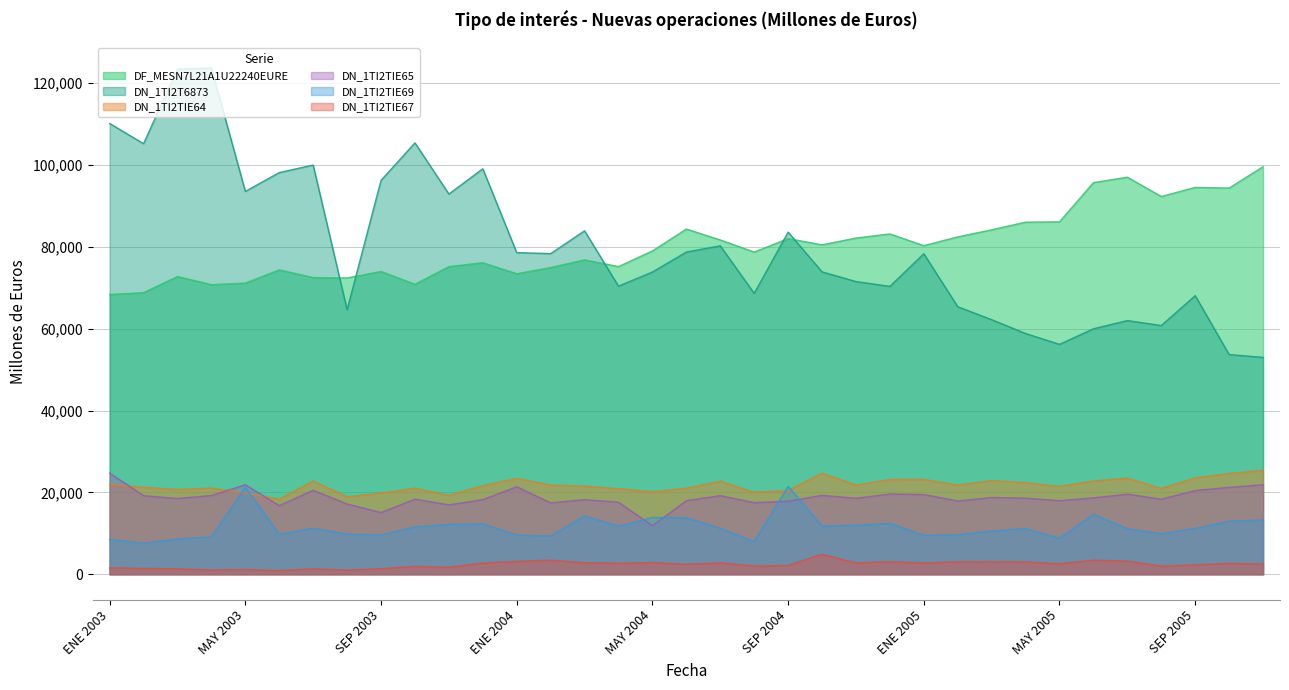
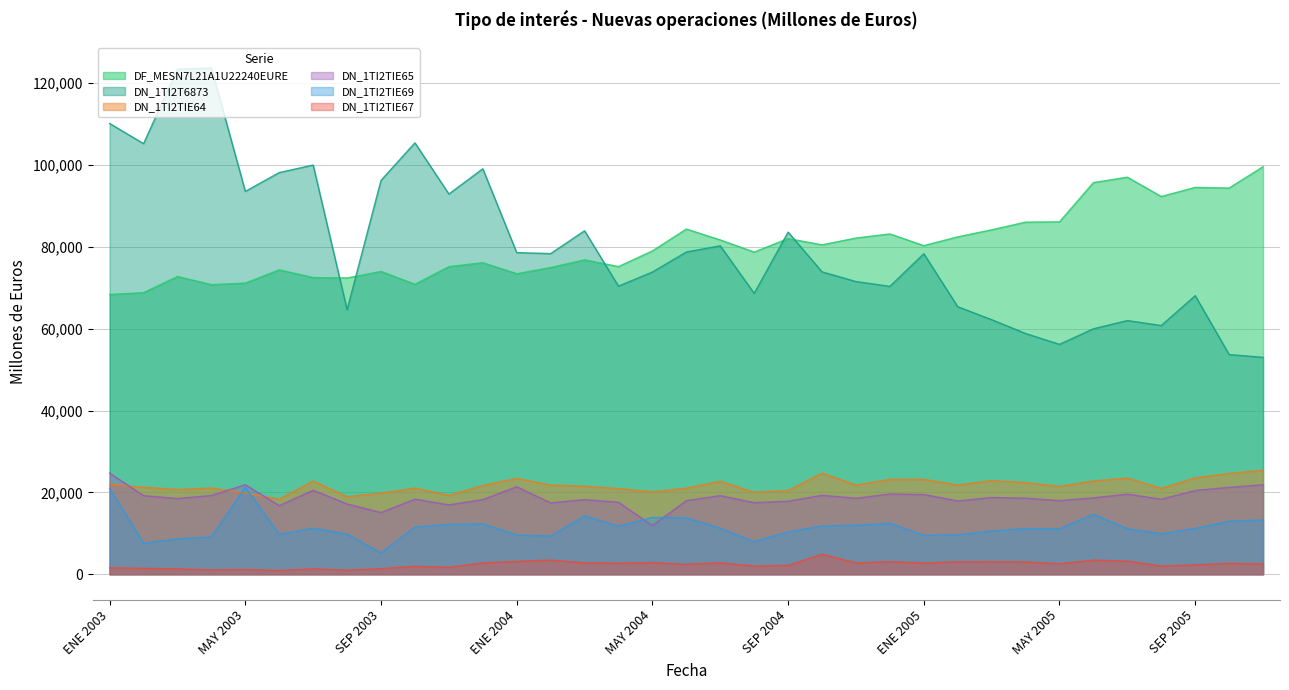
DN_1TI2TIE69, ENE 2003: 9,000 -> 21,000
DN_1TI2TIE69, SEP 2003: 10,000 -> 5,000
DN_1TI2TIE69, SEP 2004: 21,000 -> 10,000
DN_1TI2TIE69, MAY 2005: 9,000 -> 11,000
